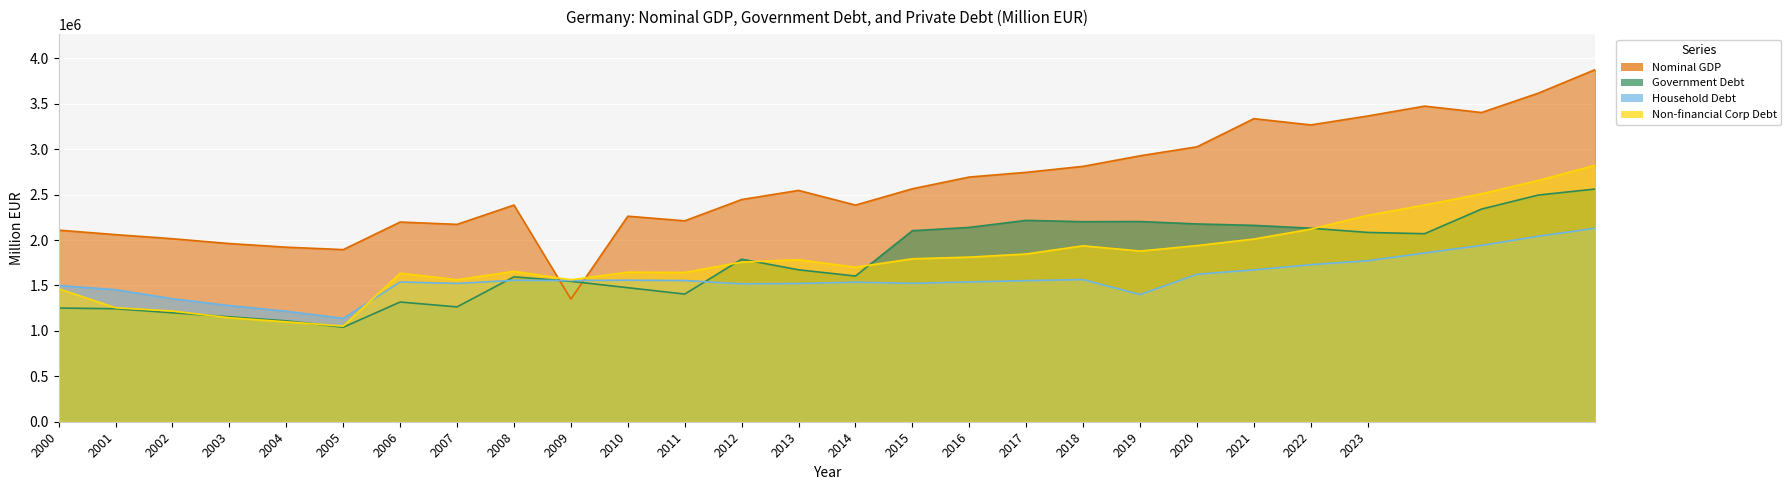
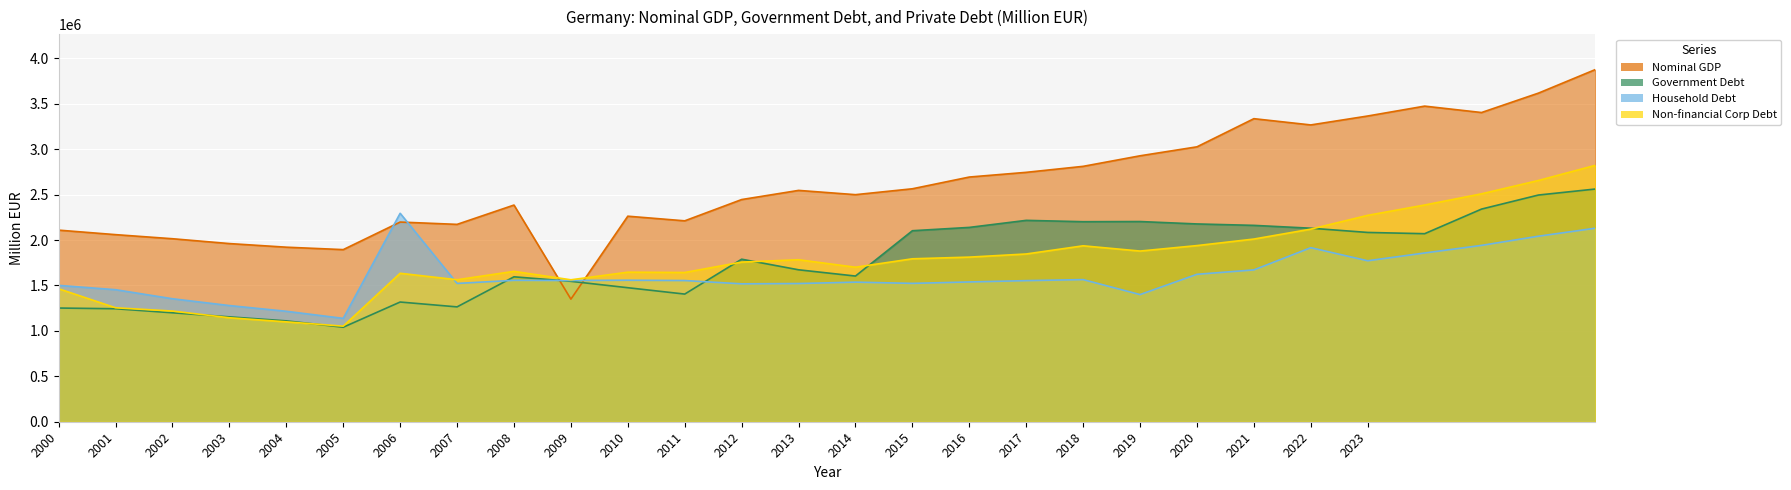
Household Debt, 2006: 1500000 -> 2300000
Nominal GDP, 2014: 2400000 -> 2500000
Household Debt, 2022: 1700000 -> 1900000
